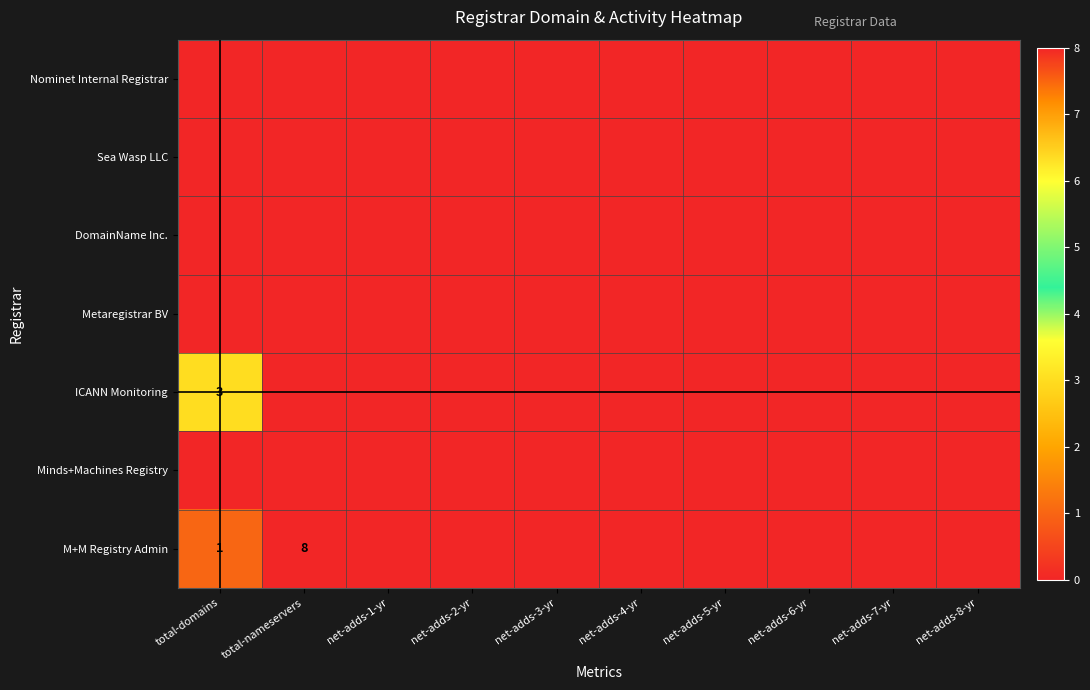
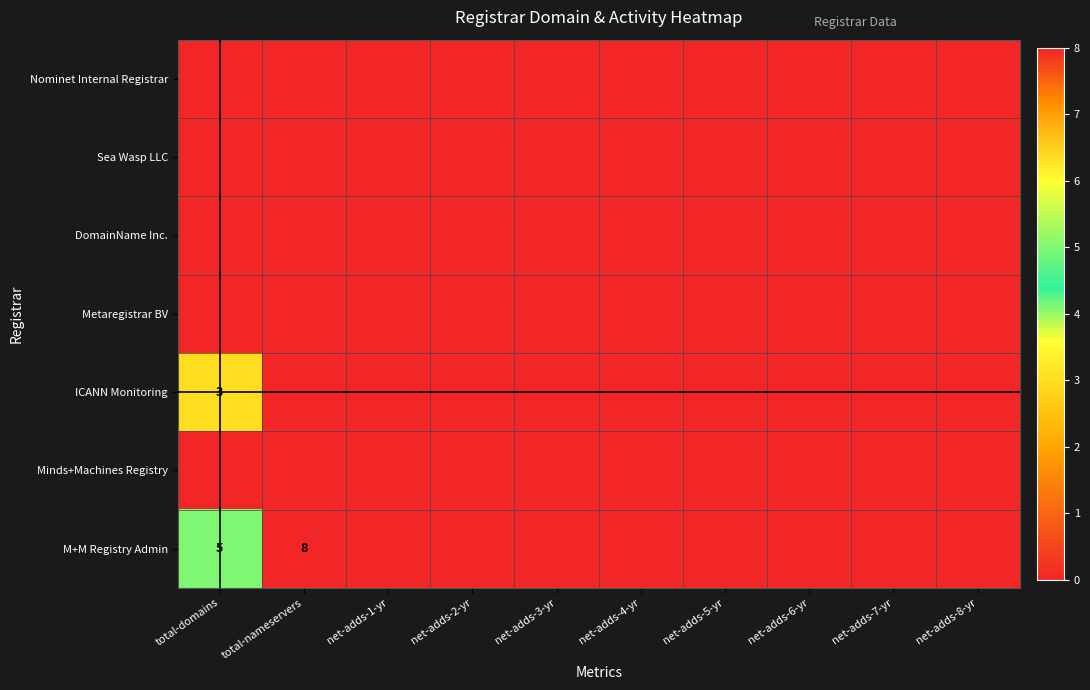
M+M Registry Admin, total-domains: 1 -> 5
